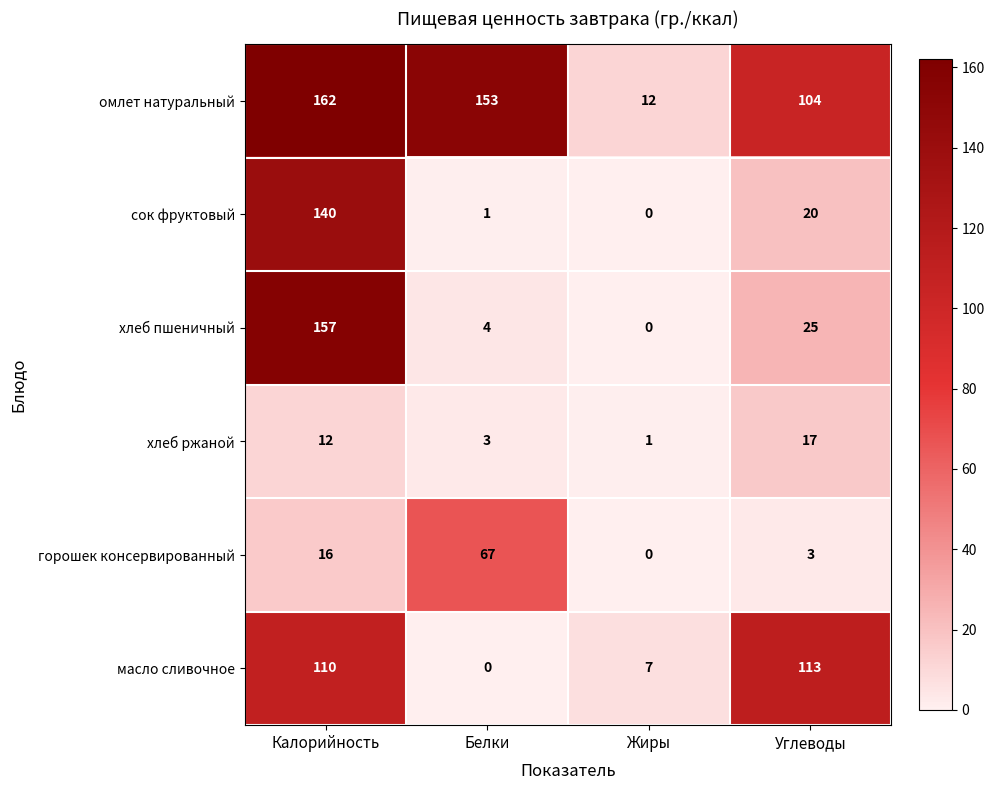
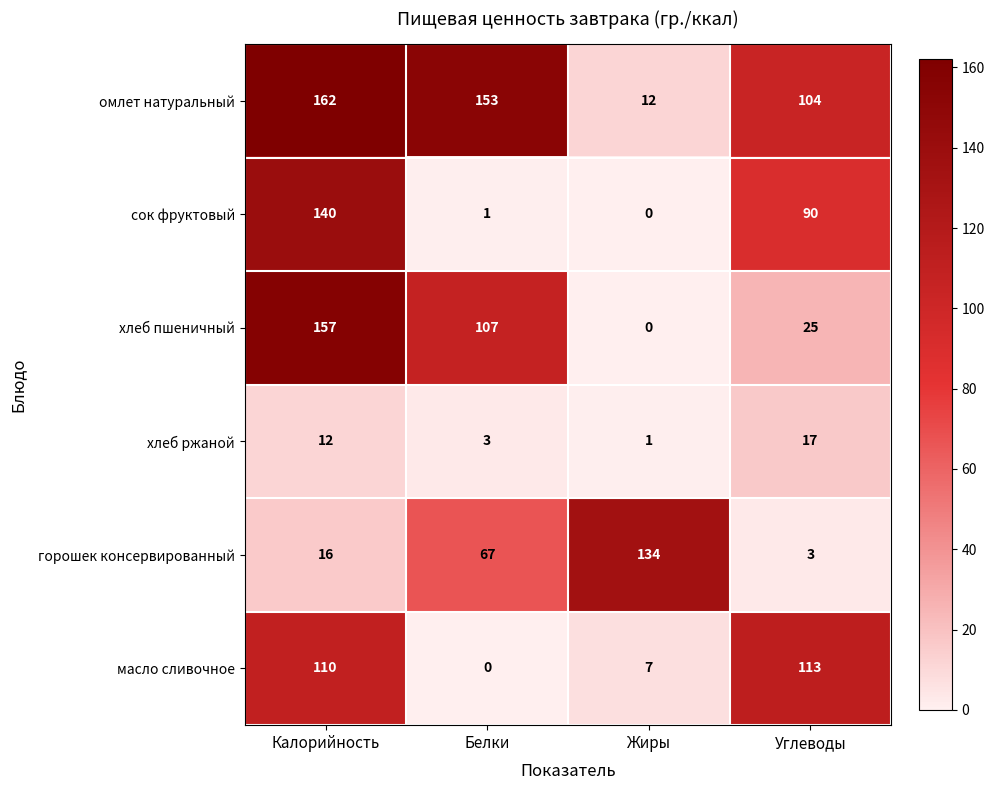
сок фруктовый, Углеводы: 20 -> 90
хлеб пшеничный, Белки: 4 -> 107
горошек консервированный, Жиры: 0 -> 134
